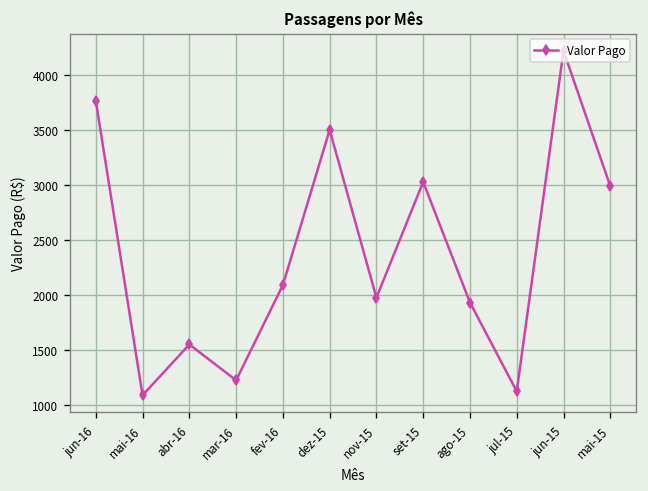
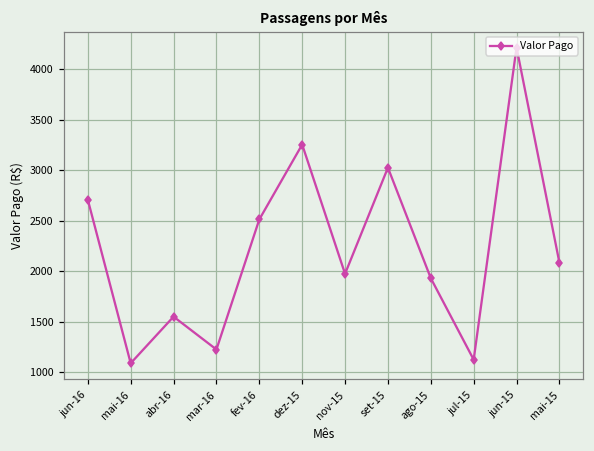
jun-16: 3800 -> 2700
fev-16: 2100 -> 2500
dez-15: 3500 -> 3300
mai-15: 3000 -> 2100
